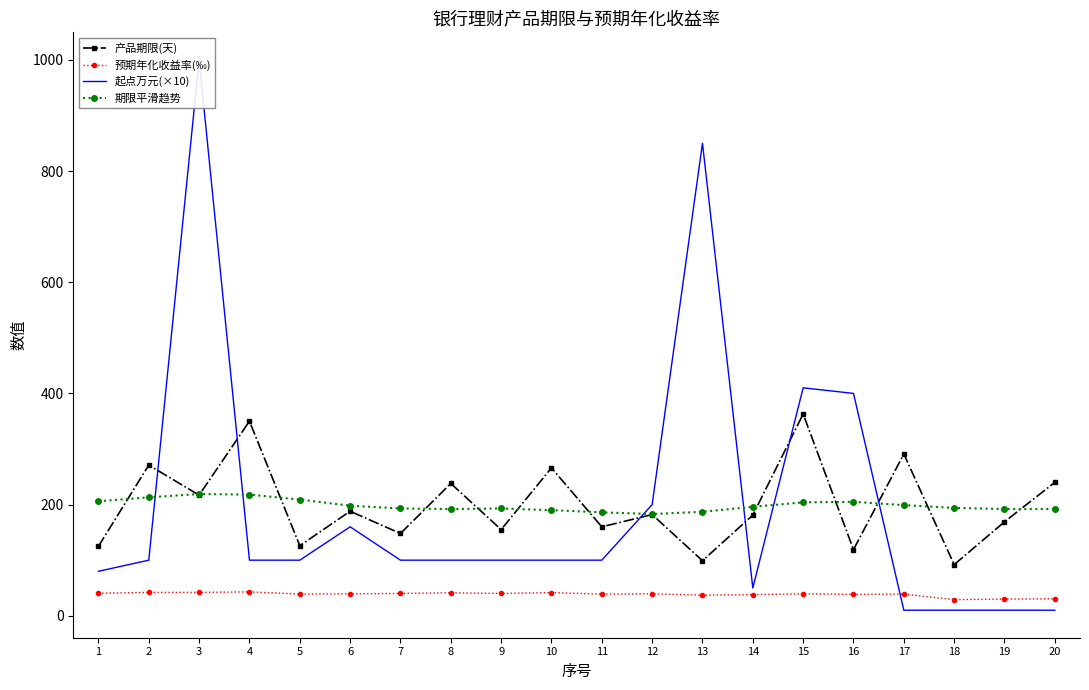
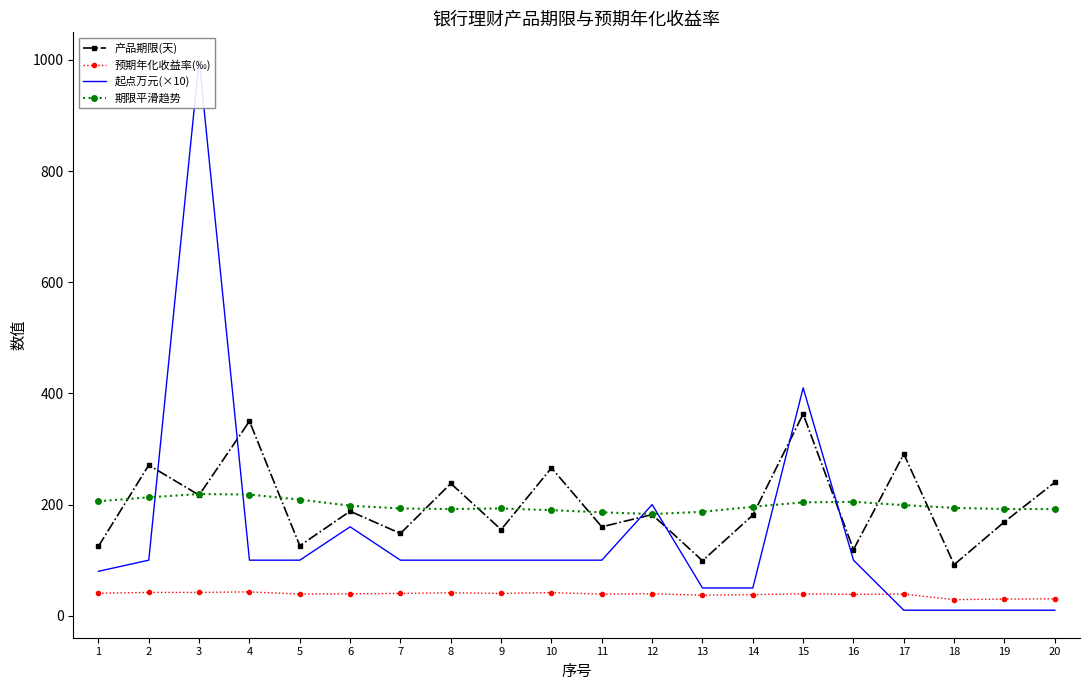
起点万元(×10), 13: 850 -> 50
起点万元(×10), 16: 400 -> 100
